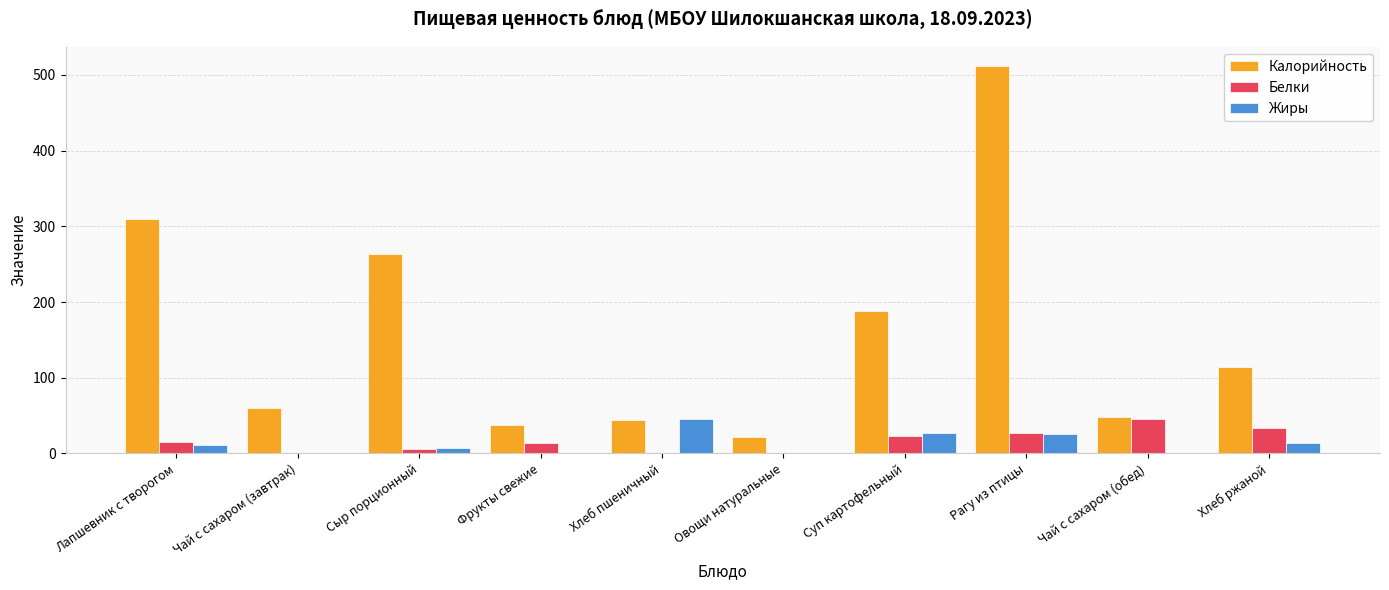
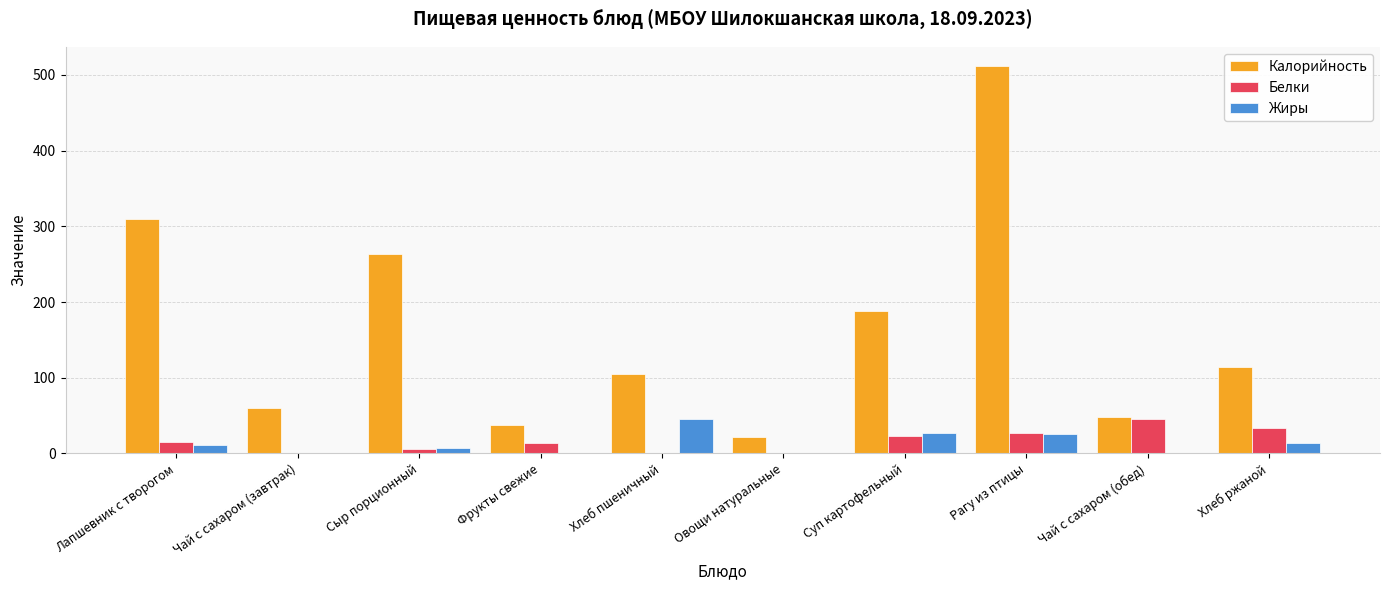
Калорийность, Хлеб пшеничный: 40 -> 110
